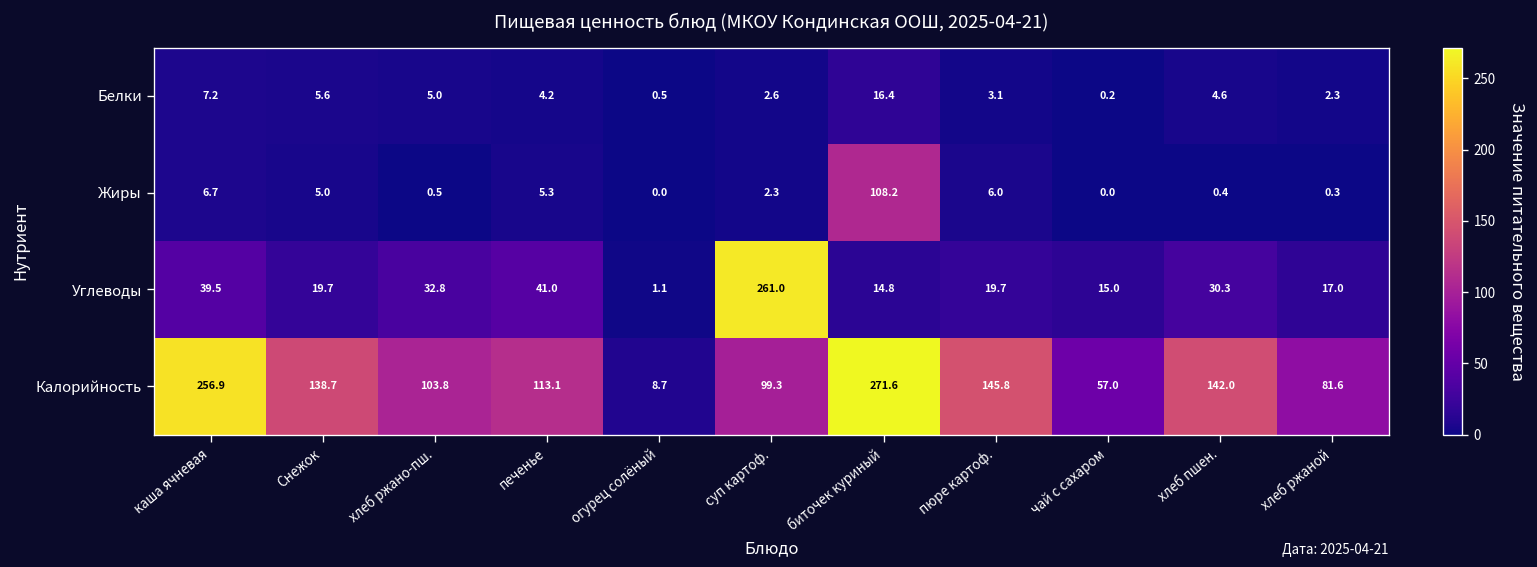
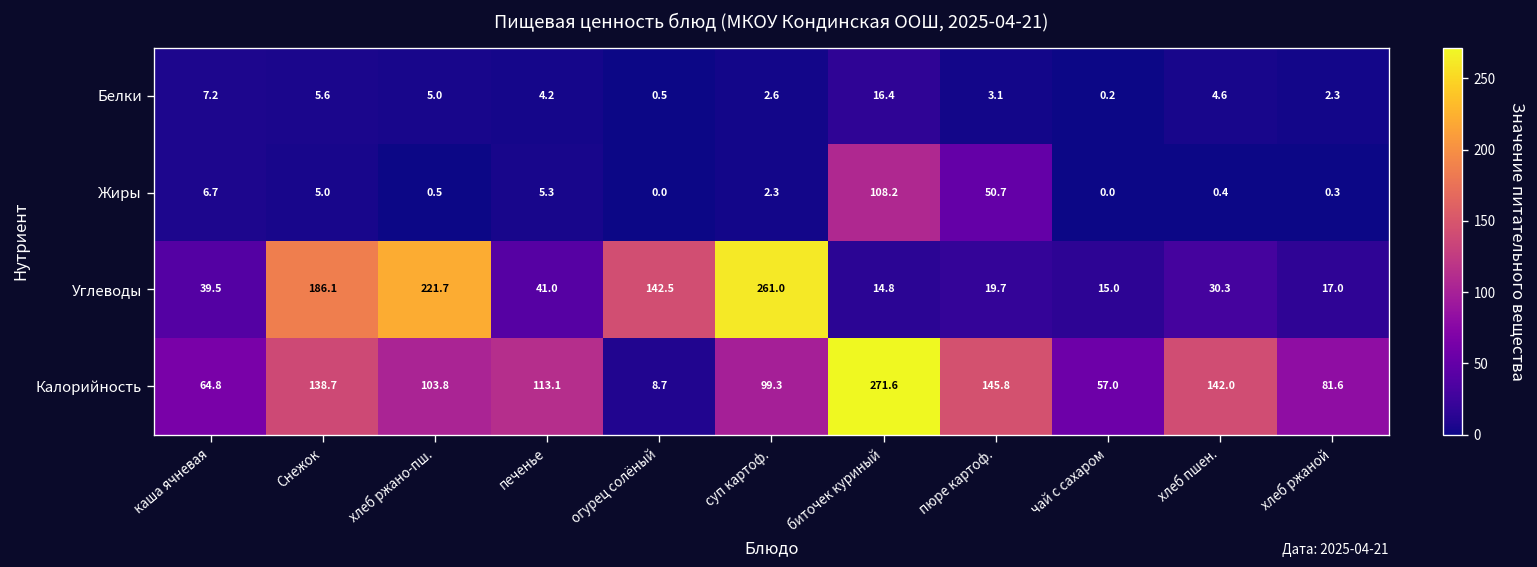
Жиры, пюре картоф.: 6.0 -> 50.7
Углеводы, Снежок: 19.7 -> 186.1
Углеводы, хлеб ржано-пш.: 32.8 -> 221.7
Углеводы, огурец солёный: 1.1 -> 142.5
Калорийность, каша ячневая: 256.9 -> 64.8
